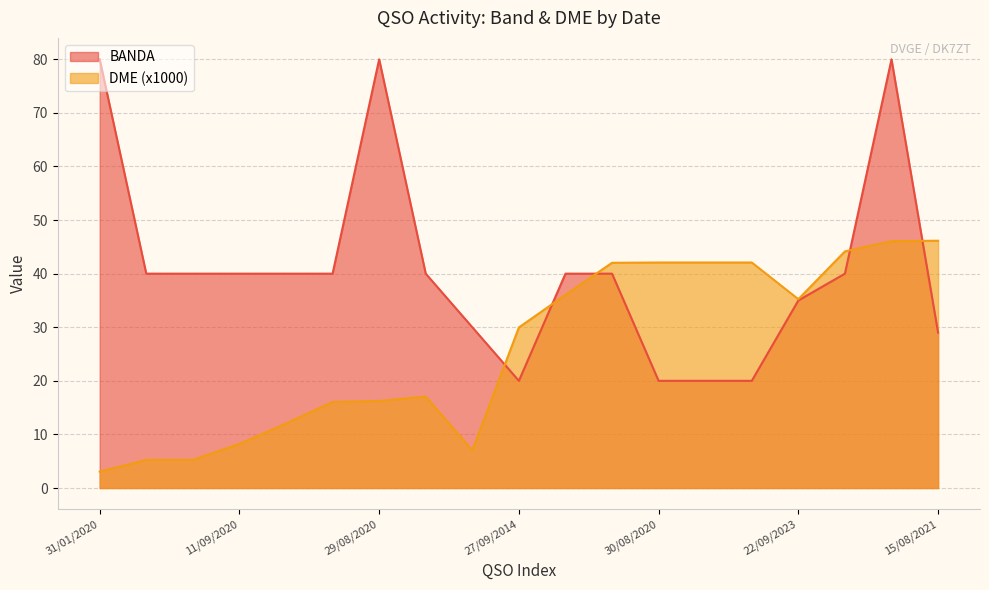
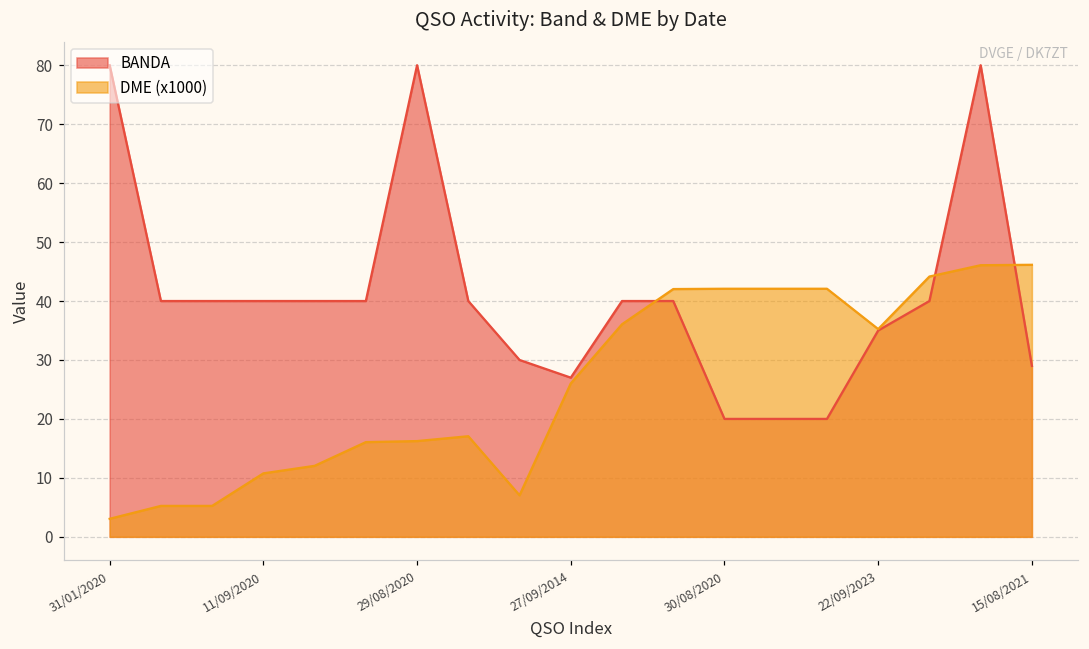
DME (x1000), 11/09/2020: 8 -> 11
BANDA, 27/09/2014: 20 -> 27
DME (x1000), 27/09/2014: 30 -> 26
